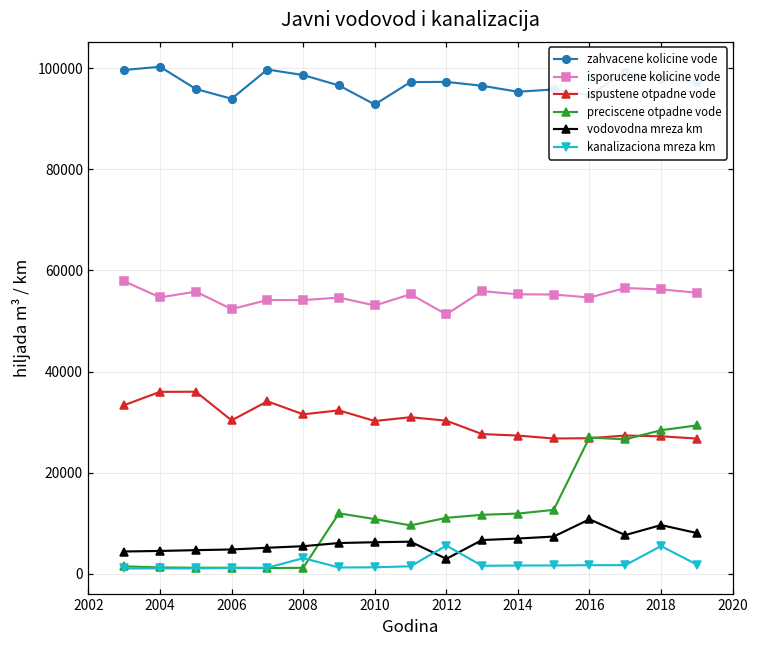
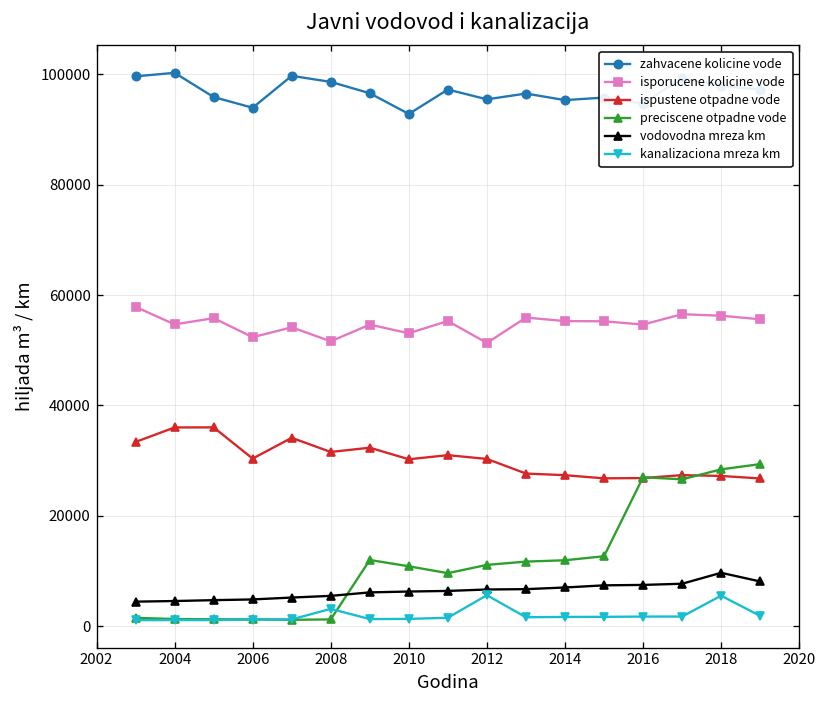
isporucene kolicine vode, 2008: 54000 -> 52000
zahvacene kolicine vode, 2012: 97000 -> 95000
vodovodna mreza km, 2012: 3000 -> 7000
vodovodna mreza km, 2016: 11000 -> 7000
